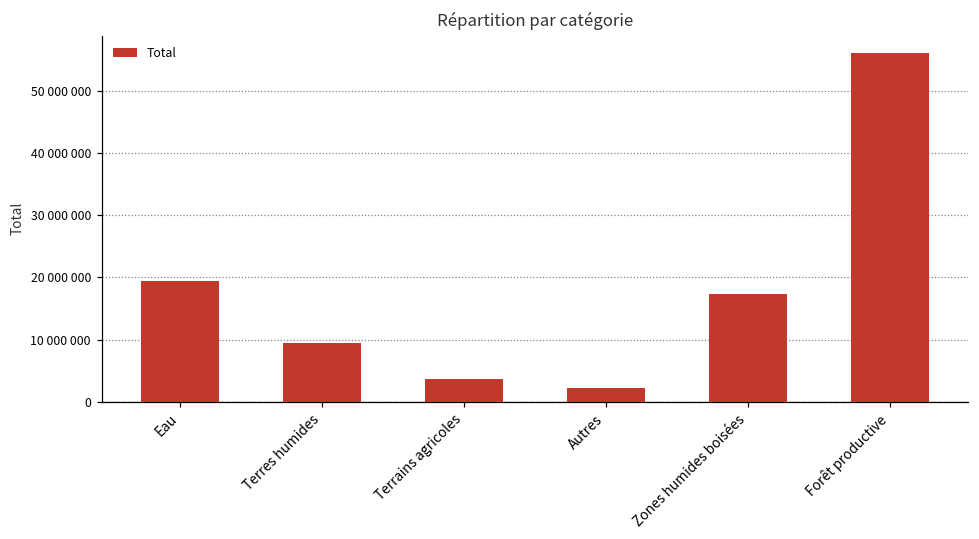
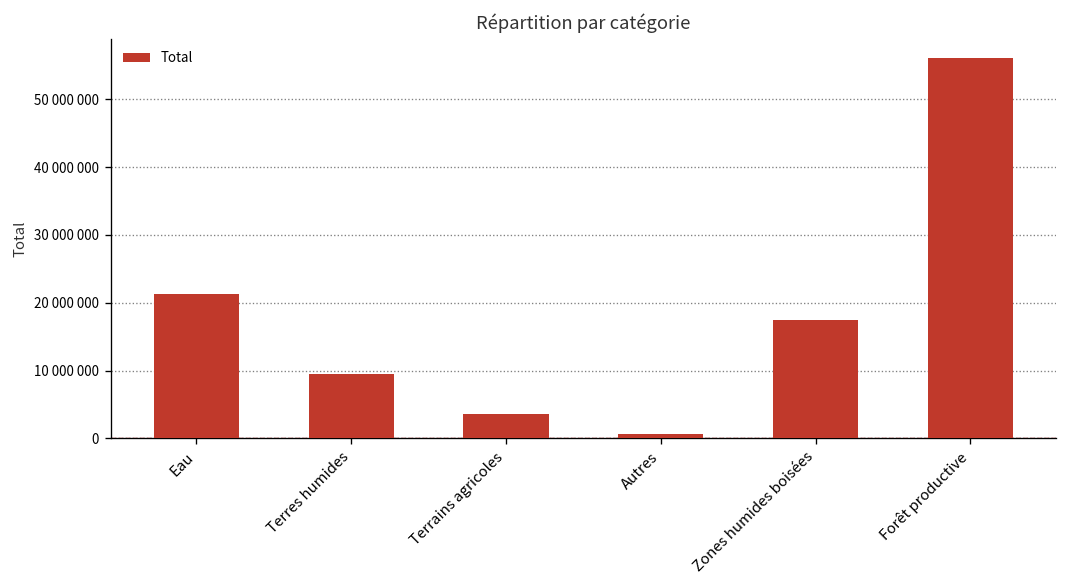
Eau: 19000000 -> 21000000
Autres: 2000000 -> 1000000
